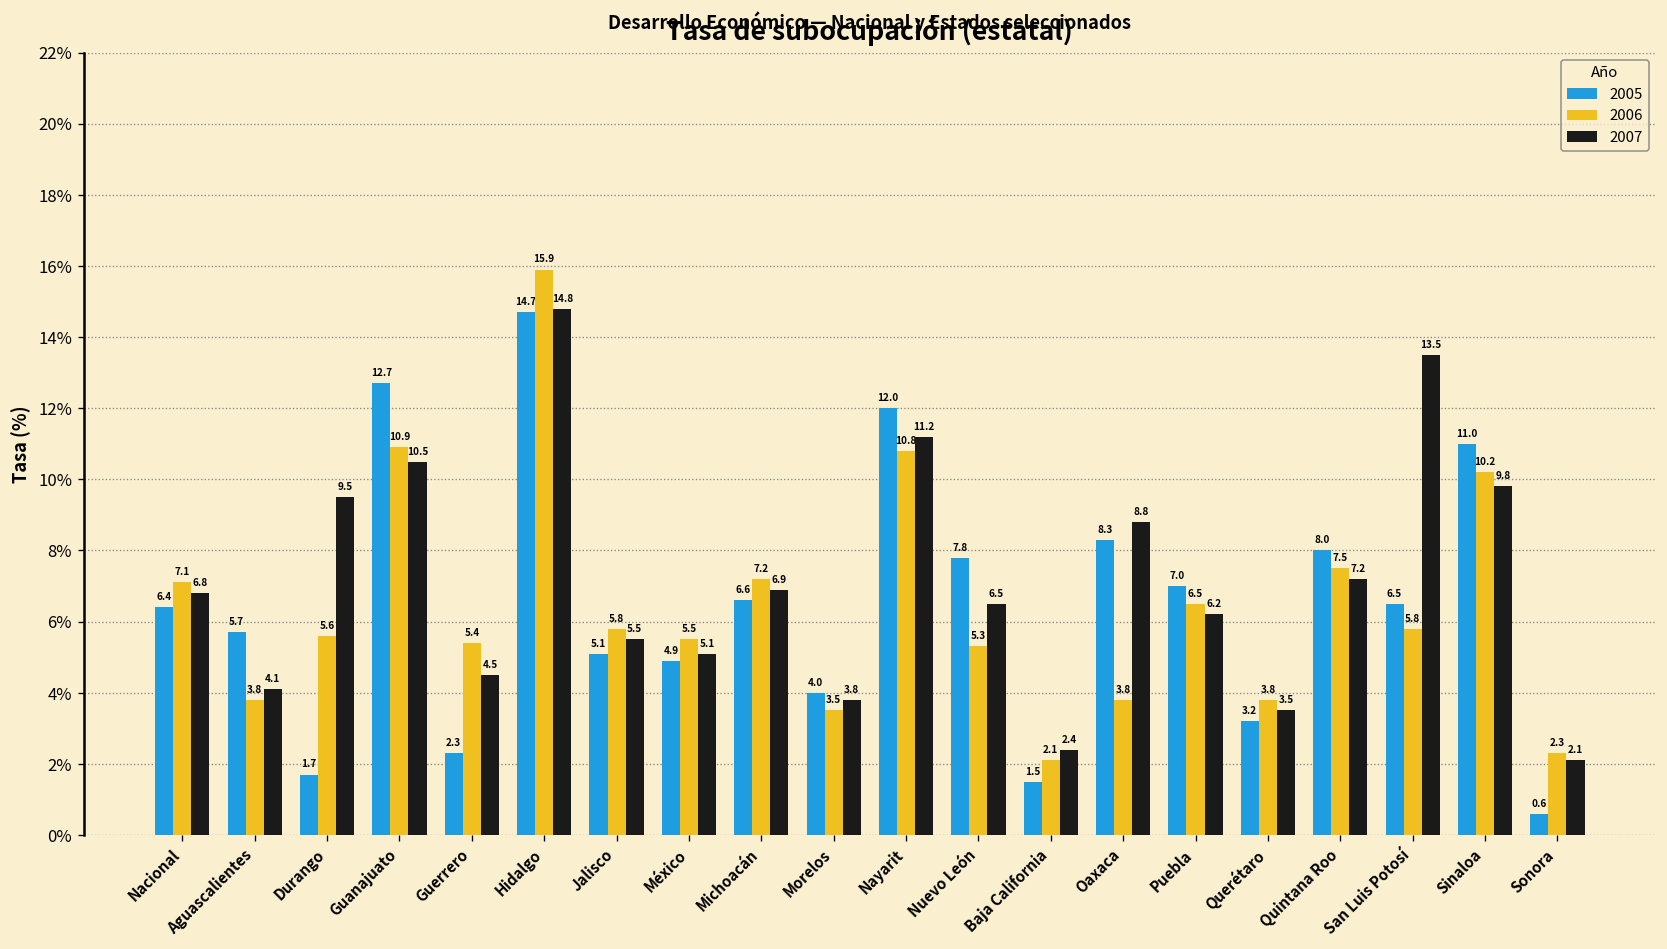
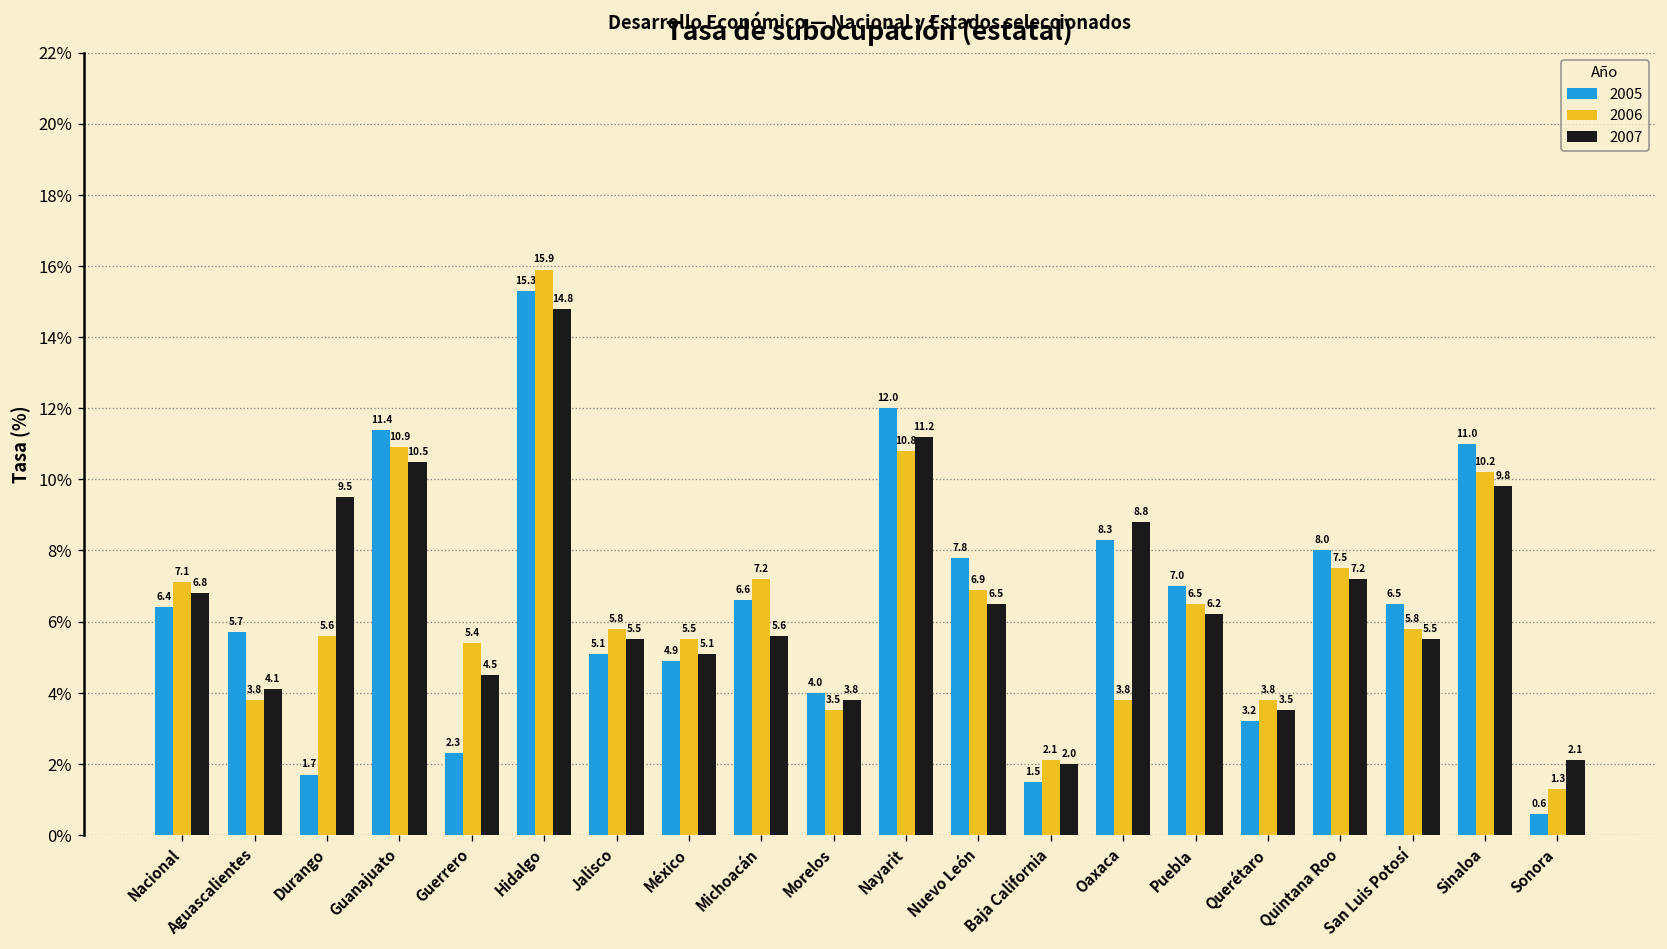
2005, Guanajuato: 12.7 -> 11.4
2005, Hidalgo: 14.7 -> 15.3
2007, Michoacán: 6.9 -> 5.6
2006, Nuevo León: 5.3 -> 6.9
2007, Baja California: 2.4 -> 2.0
2007, San Luis Potosí: 13.5 -> 5.5
2006, Sonora: 2.3 -> 1.3
